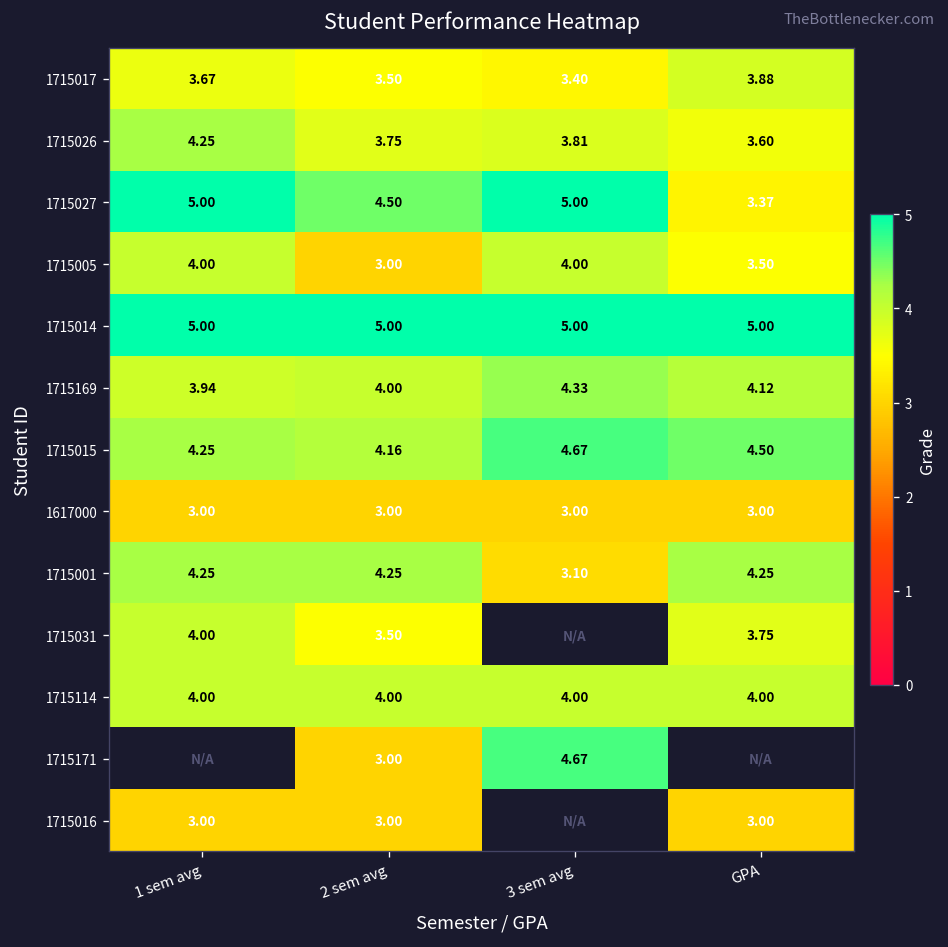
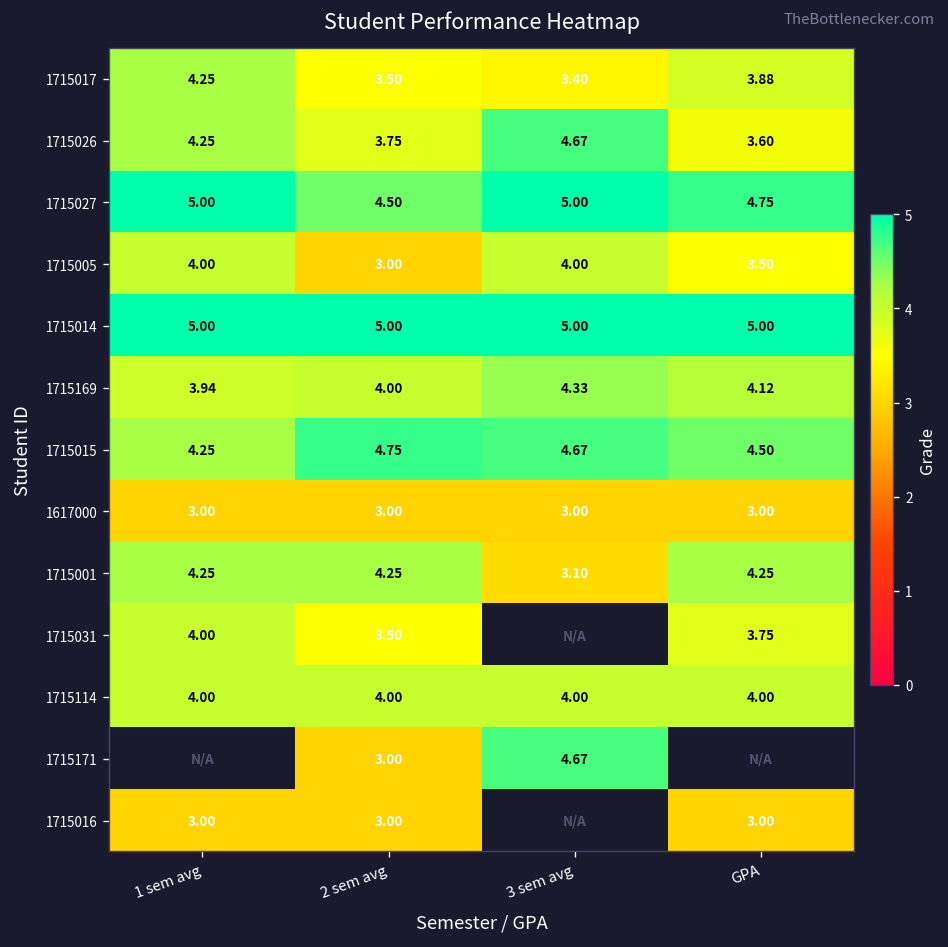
1715017, 1 sem avg: 3.67 -> 4.25
1715026, 3 sem avg: 3.81 -> 4.67
1715027, GPA: 3.37 -> 4.75
1715015, 2 sem avg: 4.16 -> 4.75
